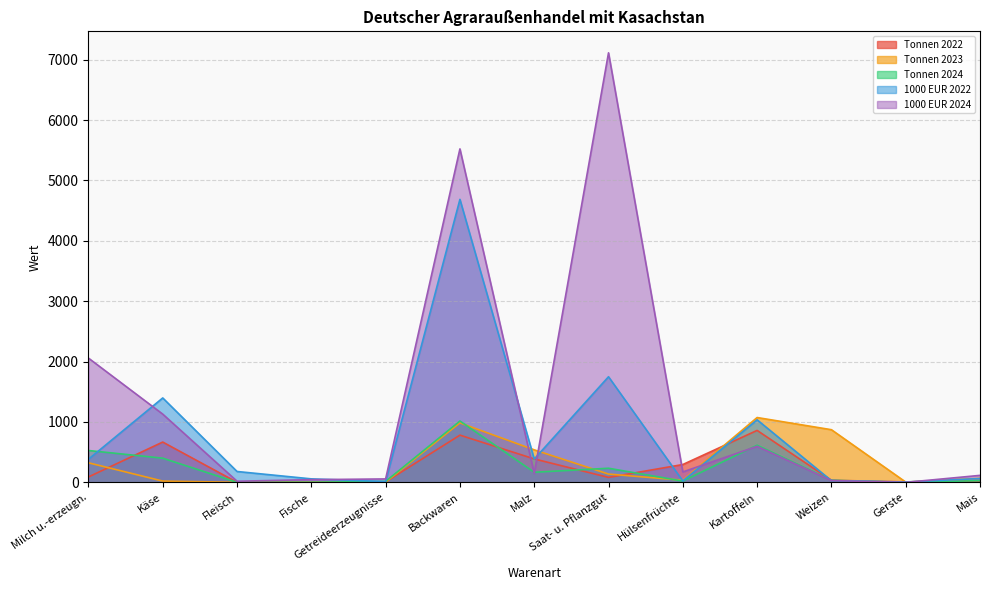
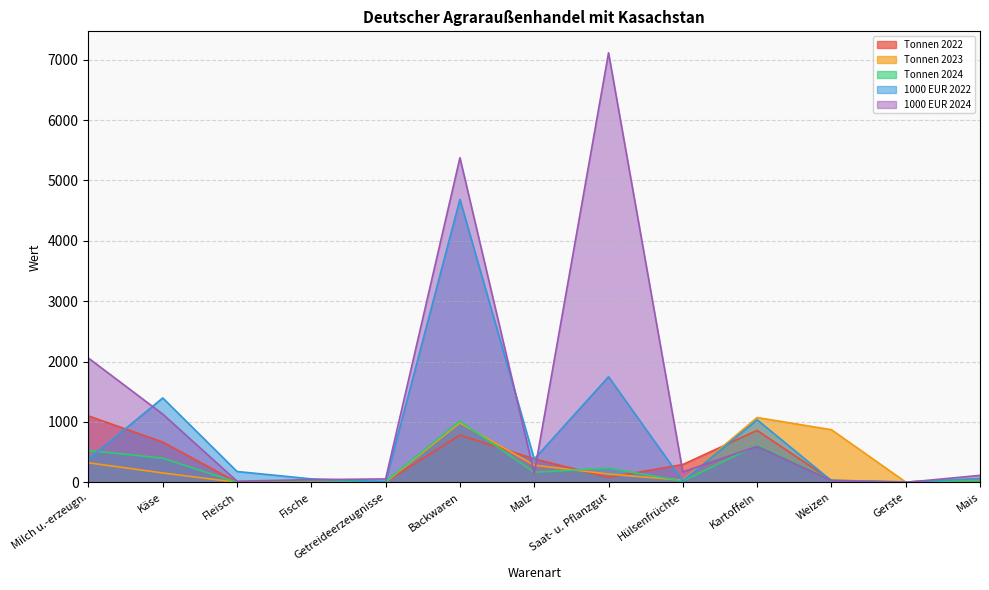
Tonnen 2022, Milch u.-erzeugn.: 100 -> 1100
Tonnen 2023, Käse: 0 -> 200
1000 EUR 2024, Backwaren: 5500 -> 5400
Tonnen 2023, Malz: 500 -> 300
